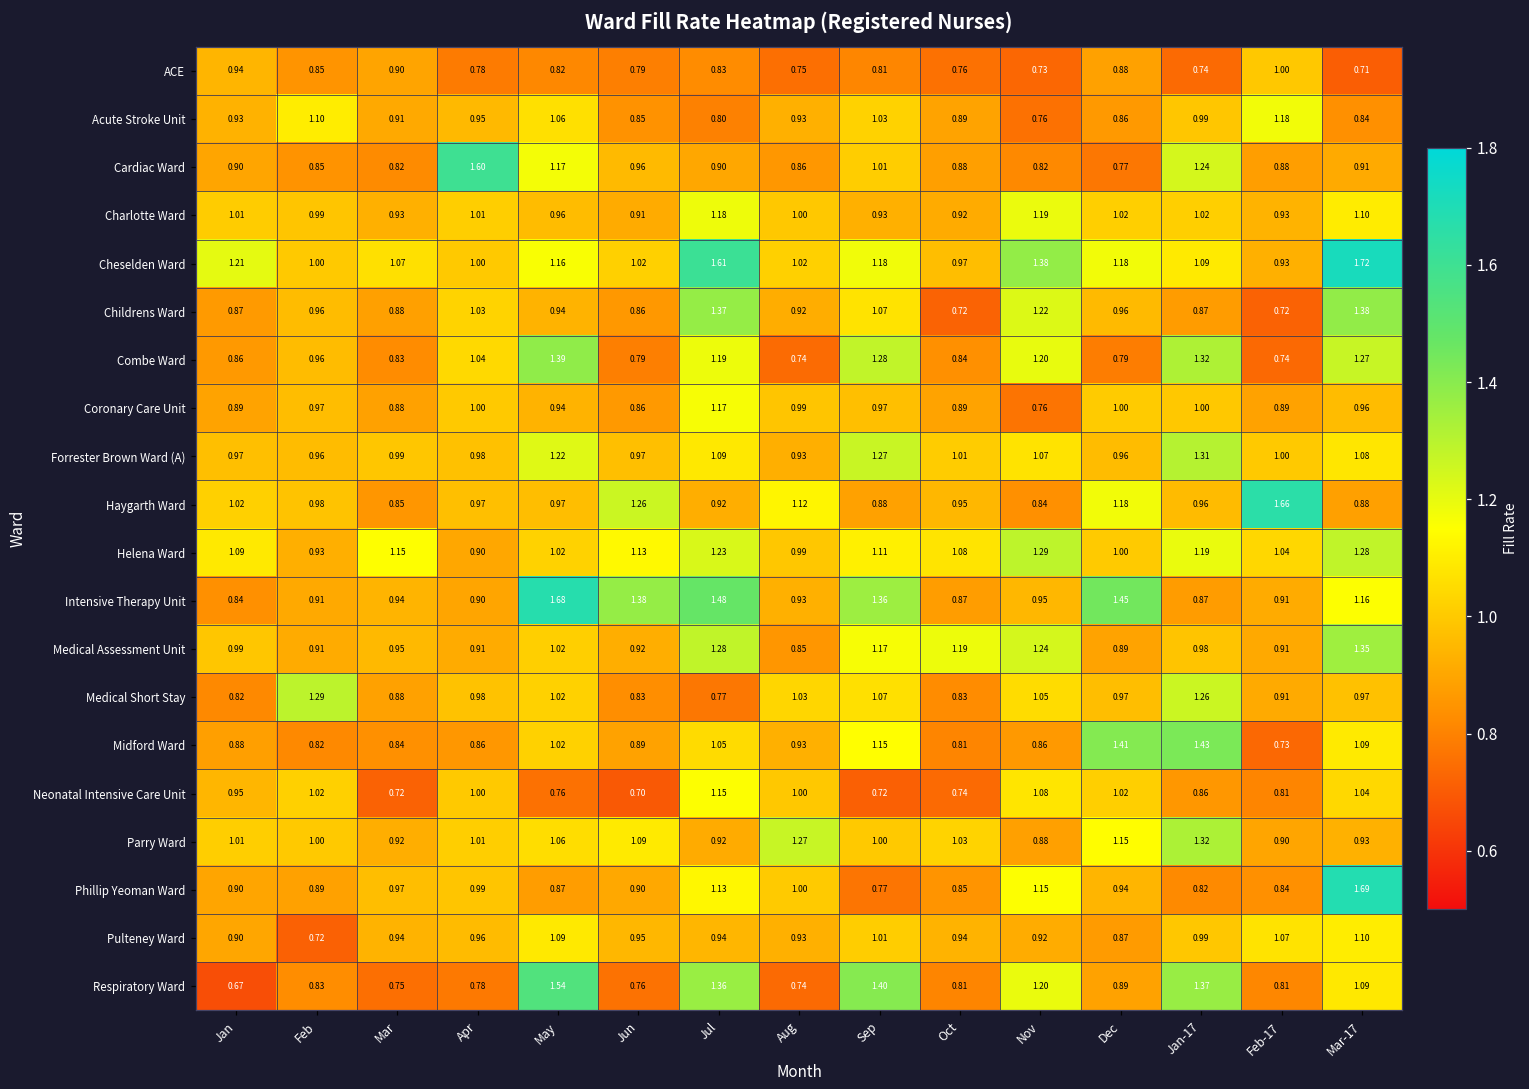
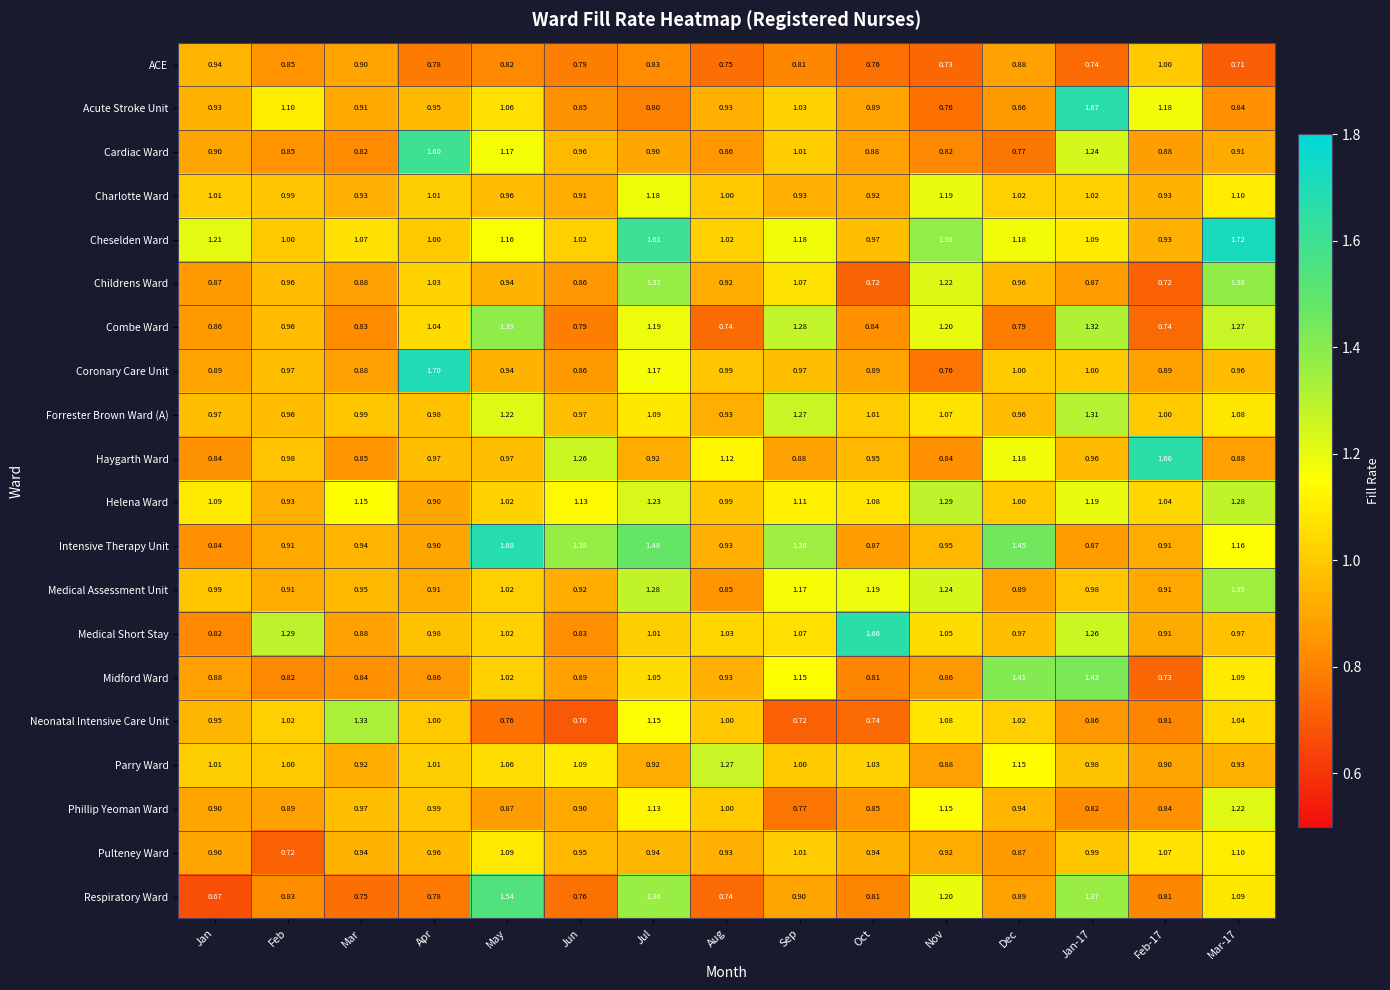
Acute Stroke Unit, Jan-17: 0.99 -> 1.67
Coronary Care Unit, Apr: 1.00 -> 1.70
Haygarth Ward, Jan: 1.02 -> 0.84
Medical Short Stay, Jul: 0.77 -> 1.01
Medical Short Stay, Oct: 0.83 -> 1.66
Neonatal Intensive Care Unit, Mar: 0.72 -> 1.33
Parry Ward, Jan-17: 1.32 -> 0.98
Phillip Yeoman Ward, Mar-17: 1.69 -> 1.22
Respiratory Ward, Sep: 1.40 -> 0.90
